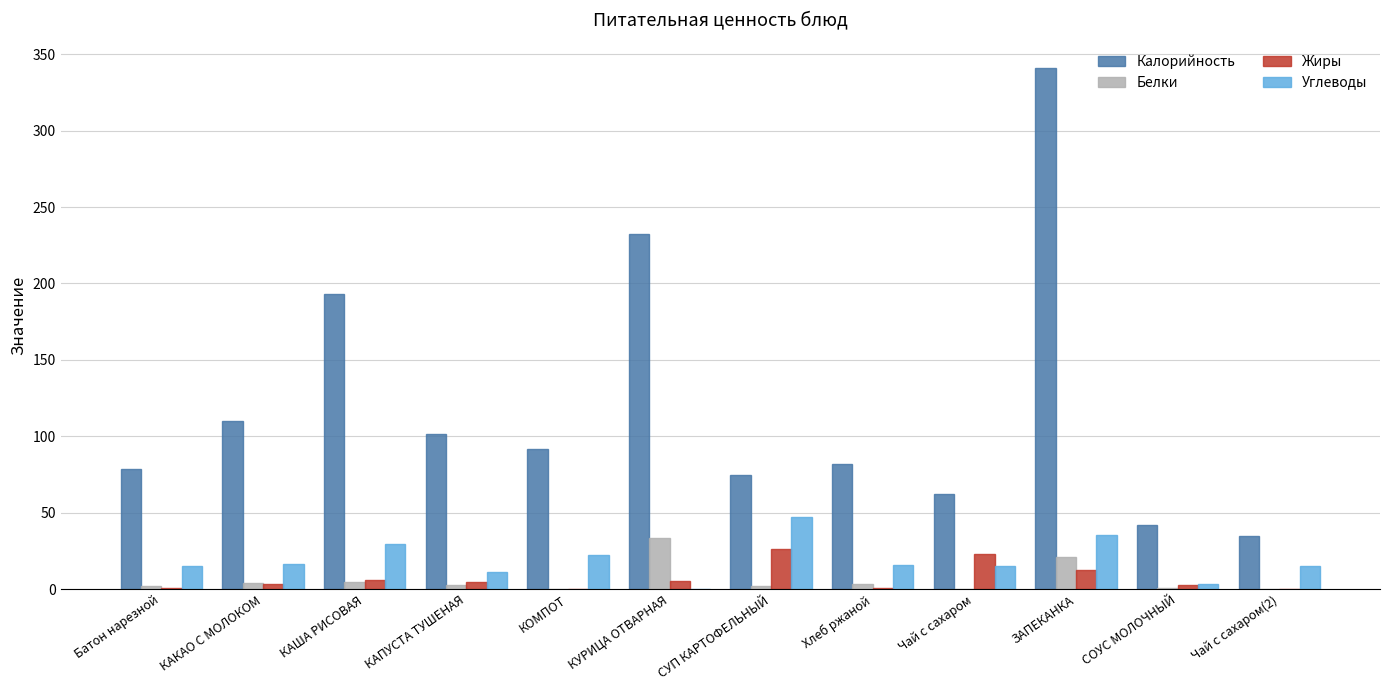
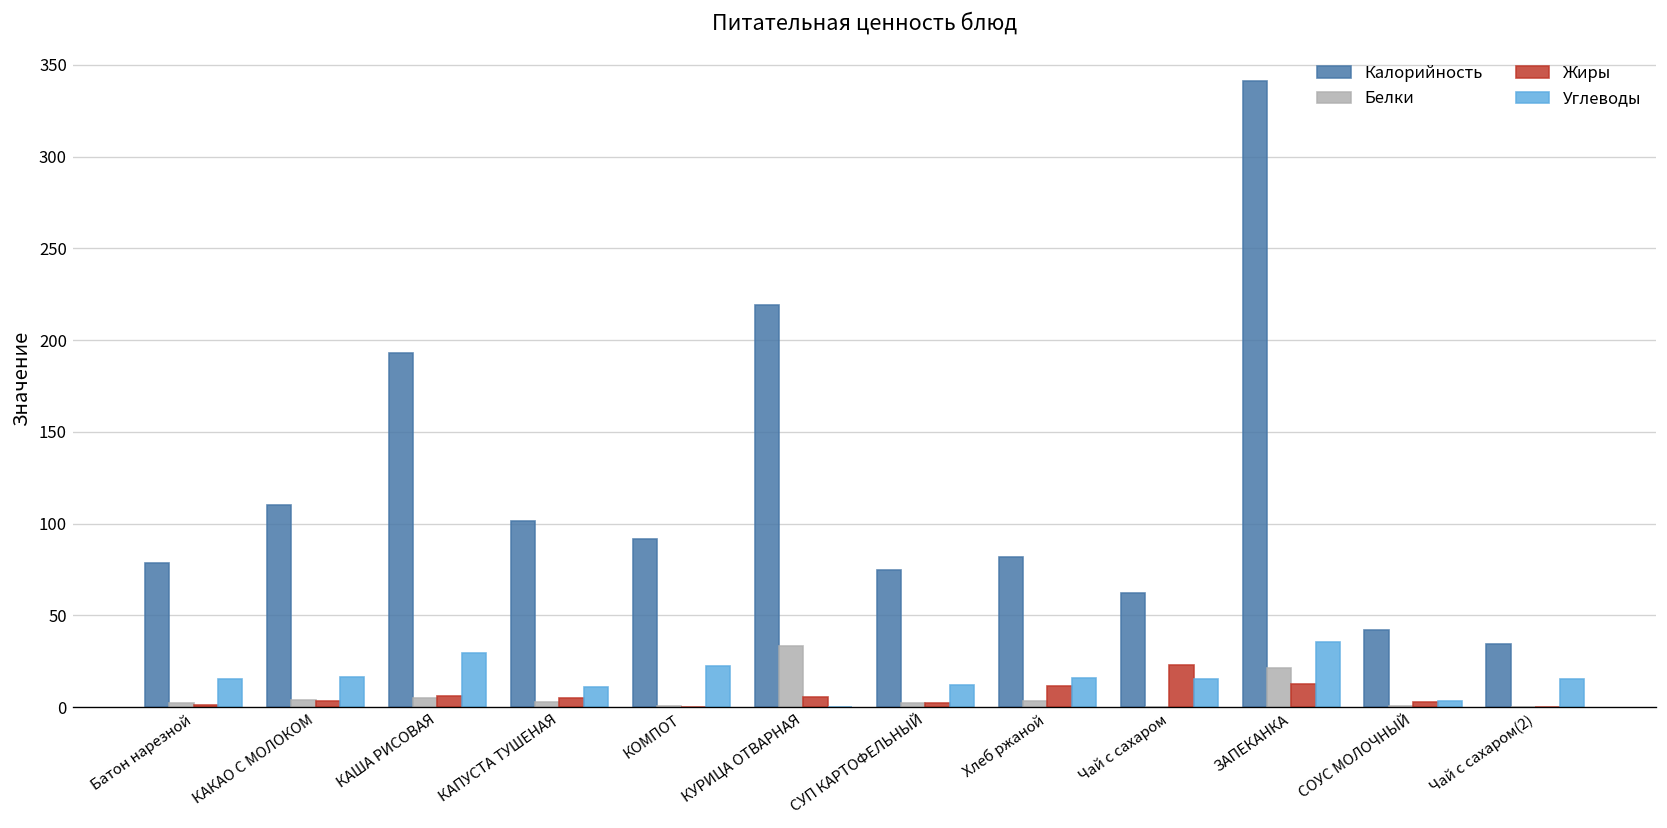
Калорийность, КУРИЦА ОТВАРНАЯ: 232 -> 219
Жиры, СУП КАРТОФЕЛЬНЫЙ: 27 -> 2
Углеводы, СУП КАРТОФЕЛЬНЫЙ: 47 -> 12
Жиры, Хлеб ржаной: 1 -> 11
